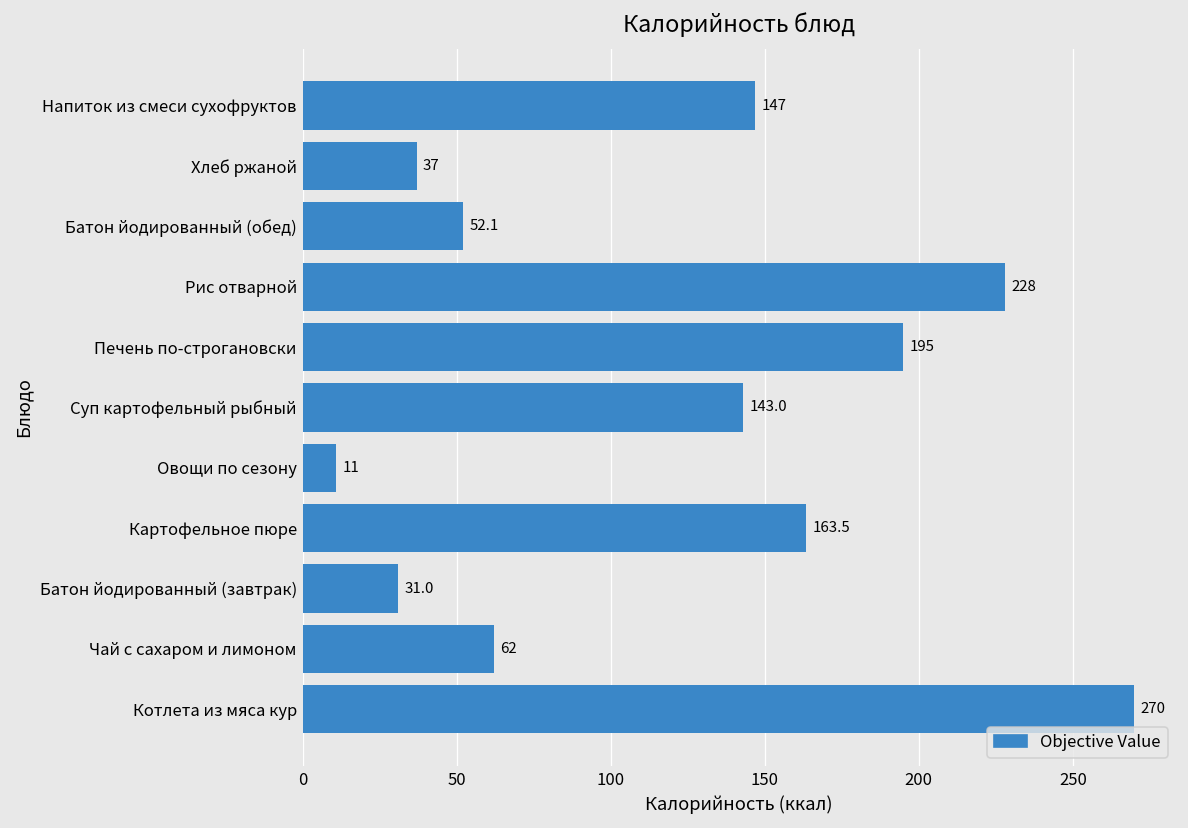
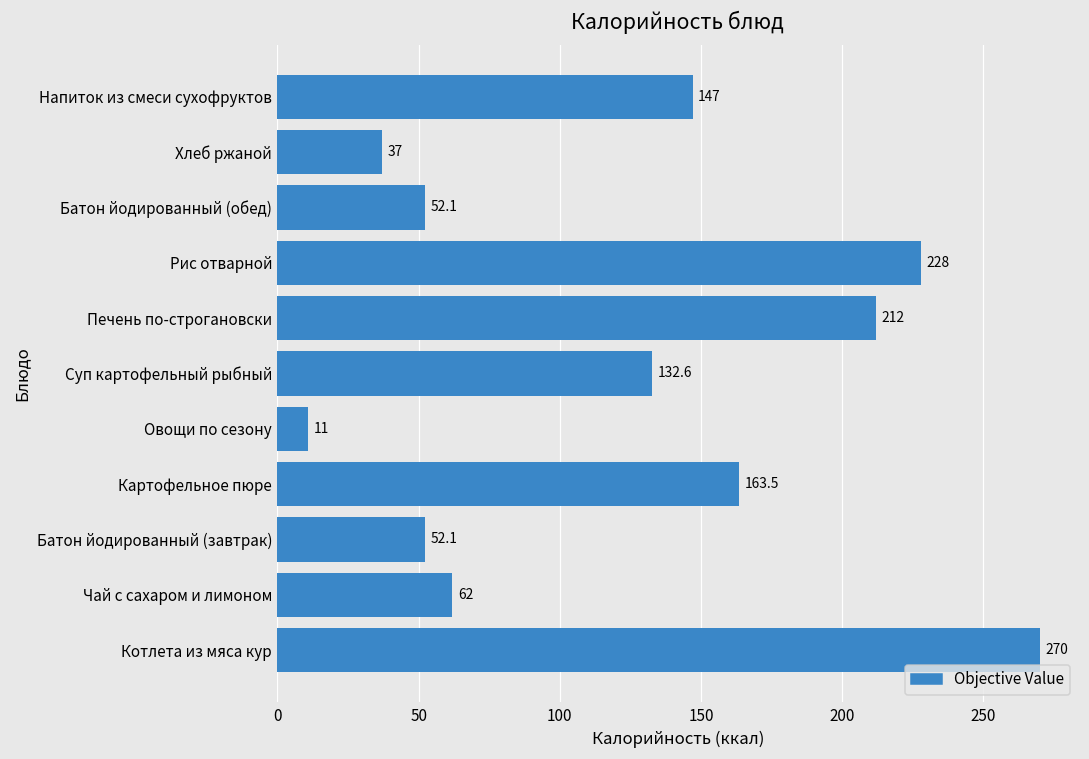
Печень по-строгановски: 195 -> 212
Суп картофельный рыбный: 143.0 -> 132.6
Батон йодированный (завтрак): 31.0 -> 52.1
